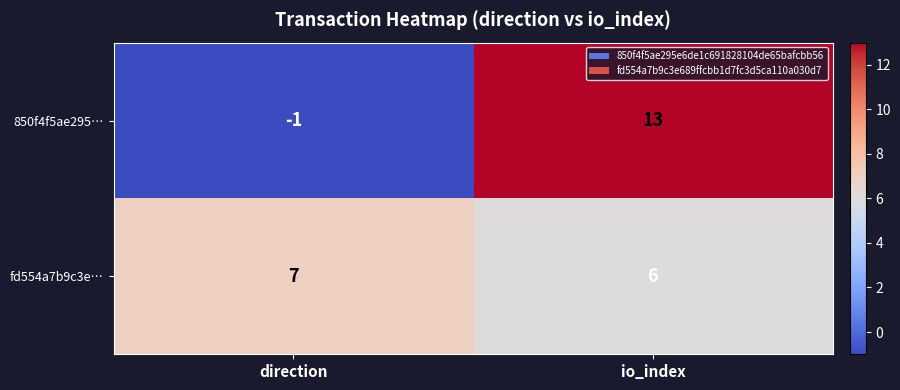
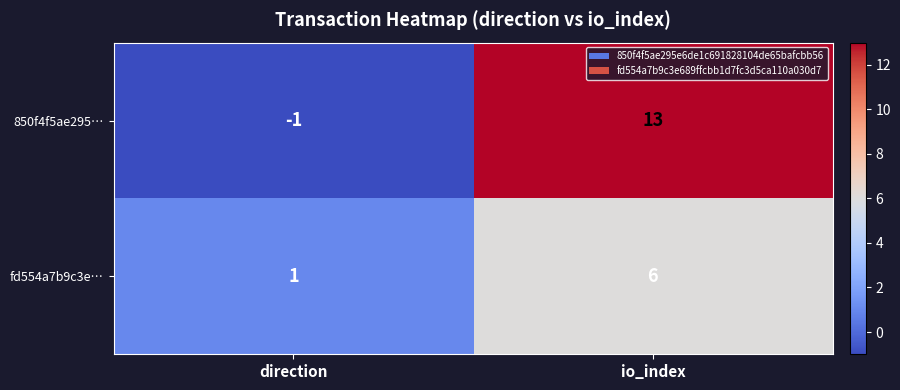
fd554a7b9c3e…, direction: 7 -> 1
